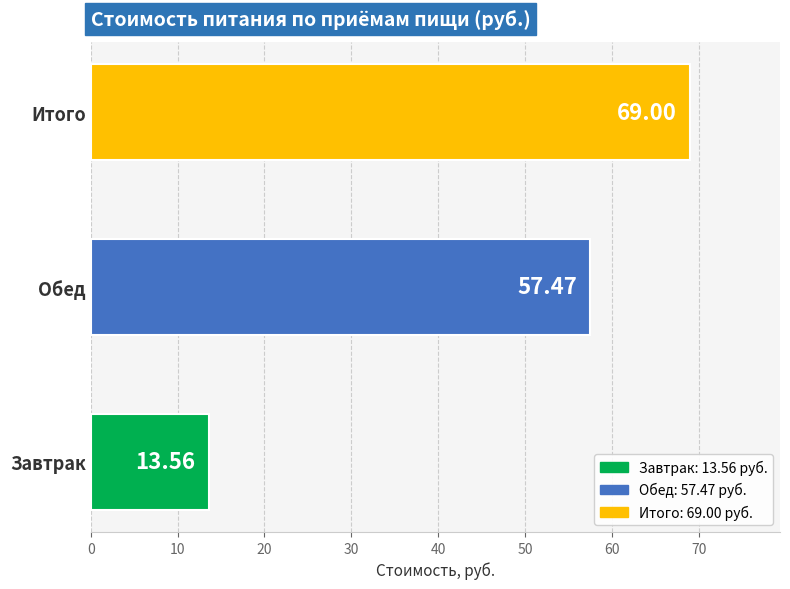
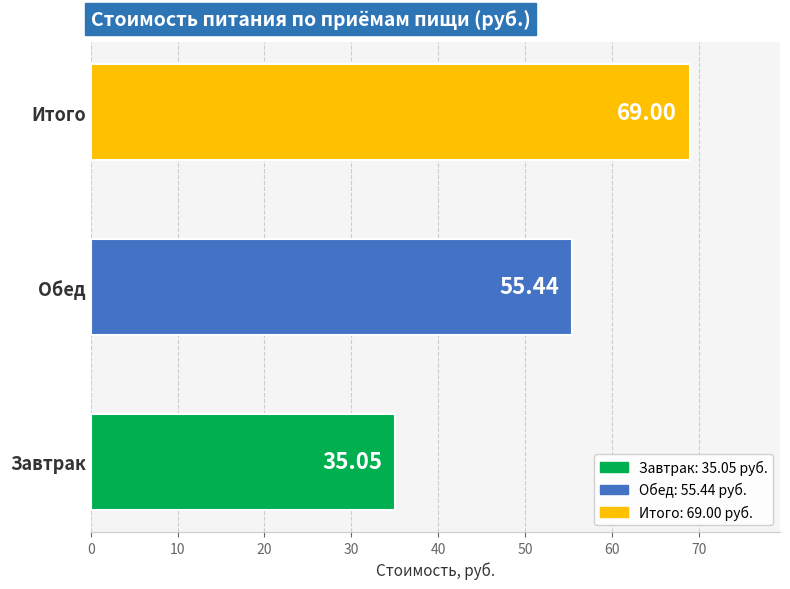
Обед: 57.47 -> 55.44
Завтрак: 13.56 -> 35.05
